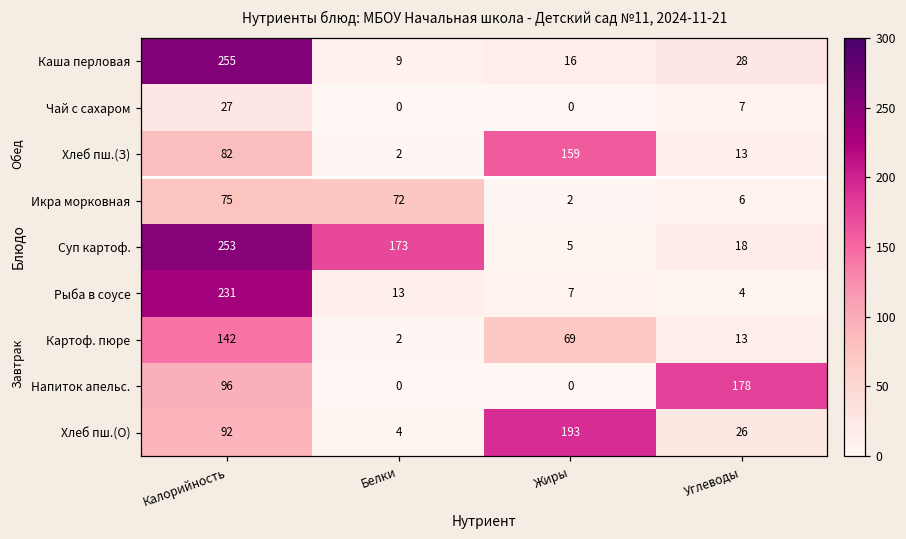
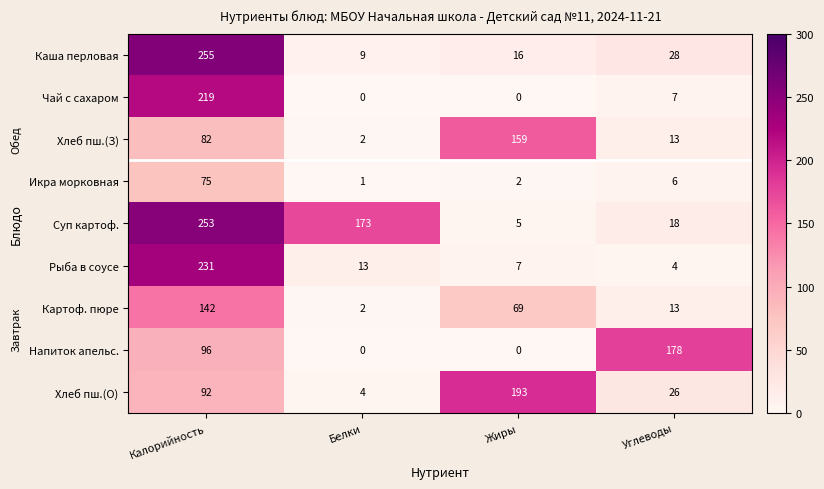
Чай с сахаром, Калорийность: 27 -> 219
Икра морковная, Белки: 72 -> 1
